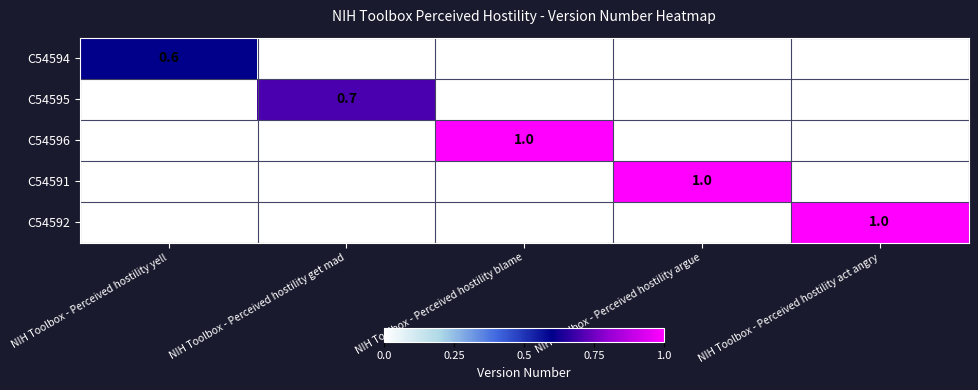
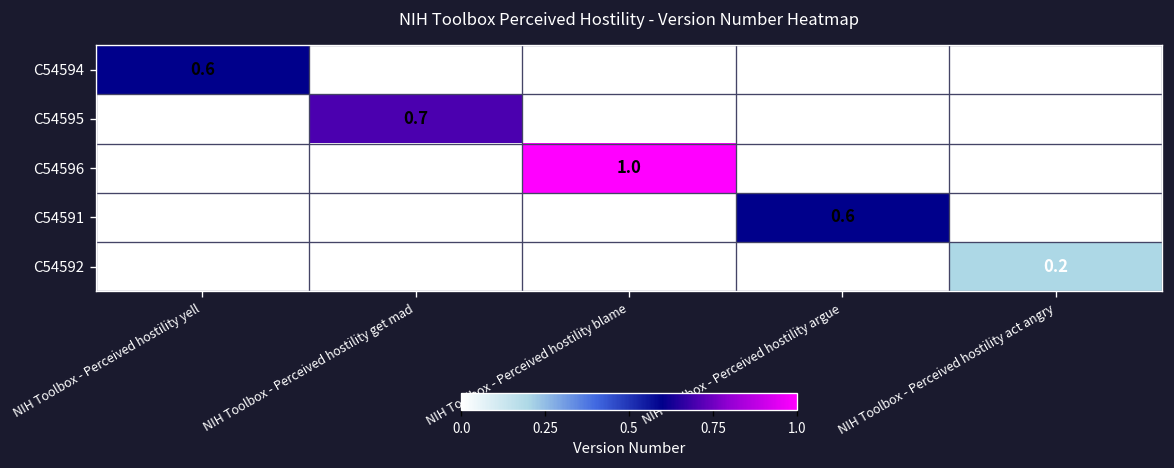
C54591, NIH Toolbox - Perceived hostility argue: 1.0 -> 0.6
C54592, NIH Toolbox - Perceived hostility act angry: 1.0 -> 0.2
